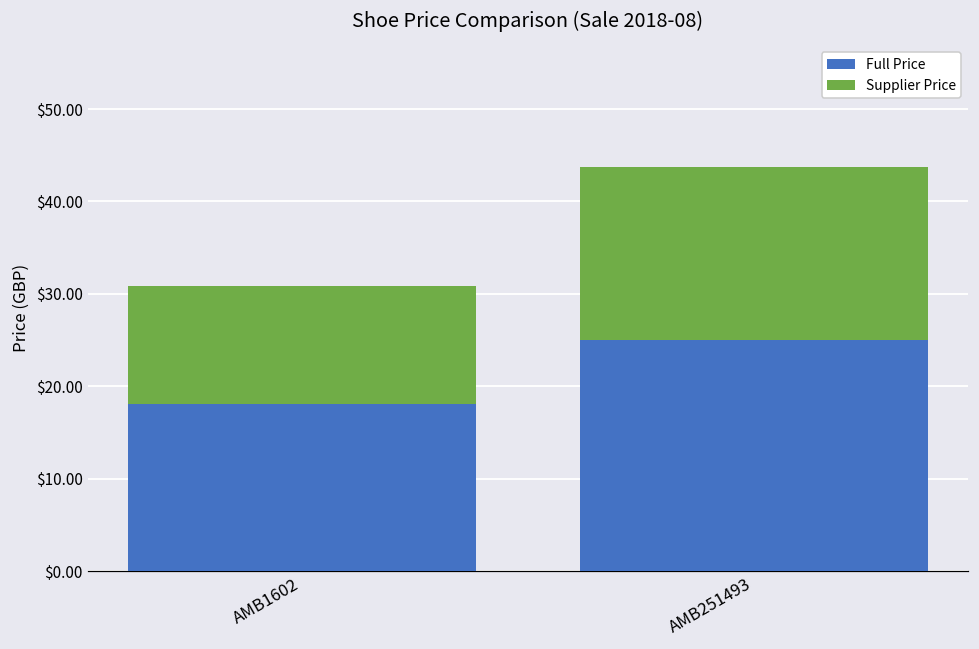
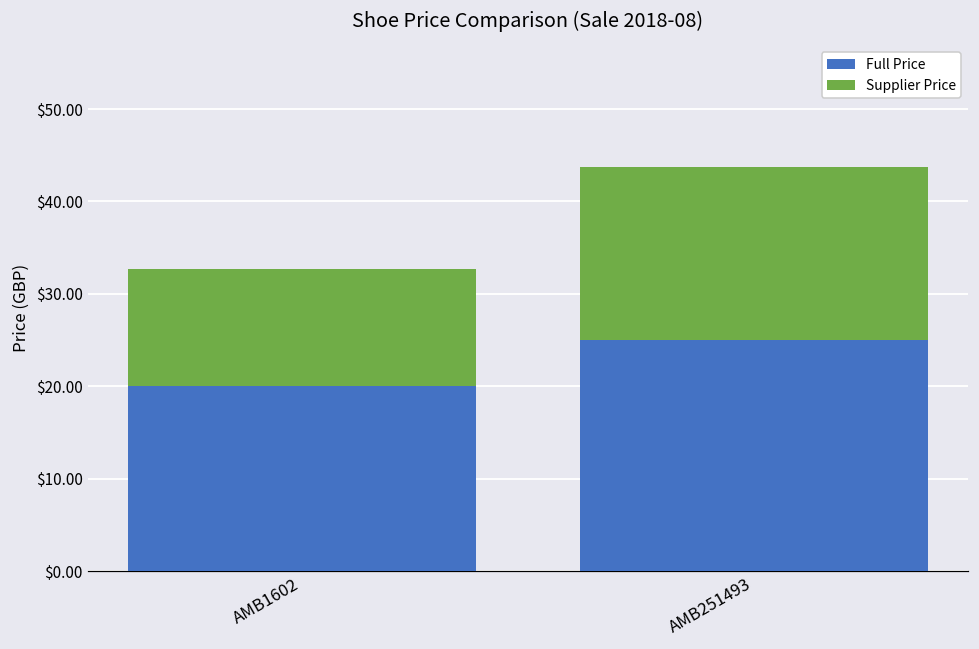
Full Price, AMB1602: $18 -> $20
